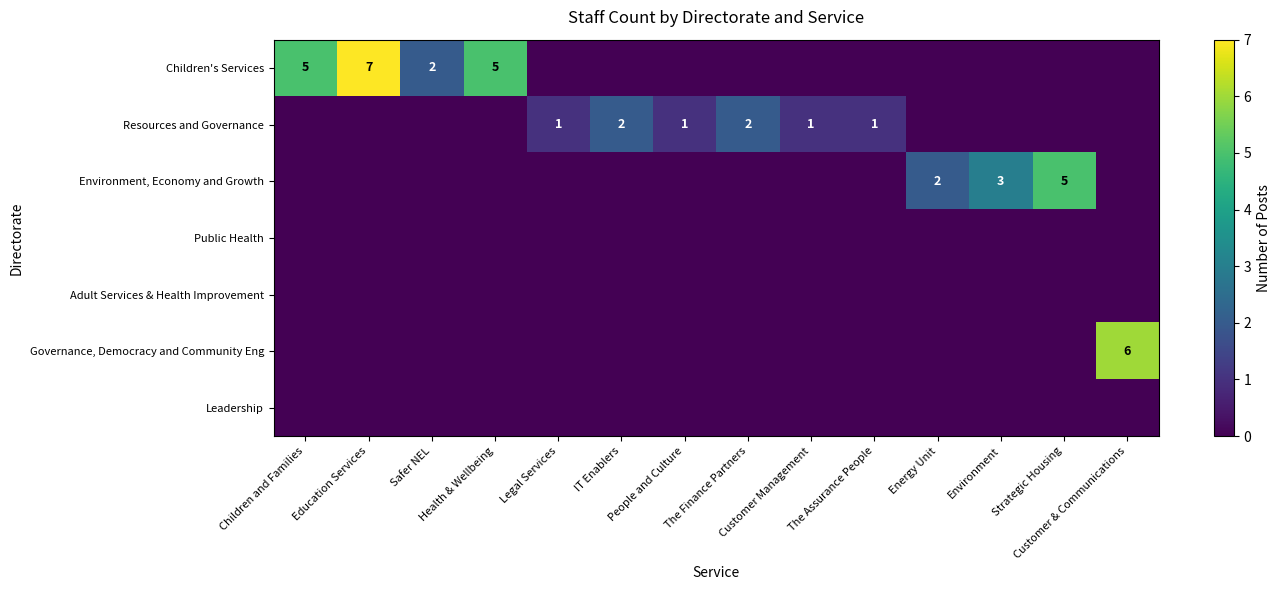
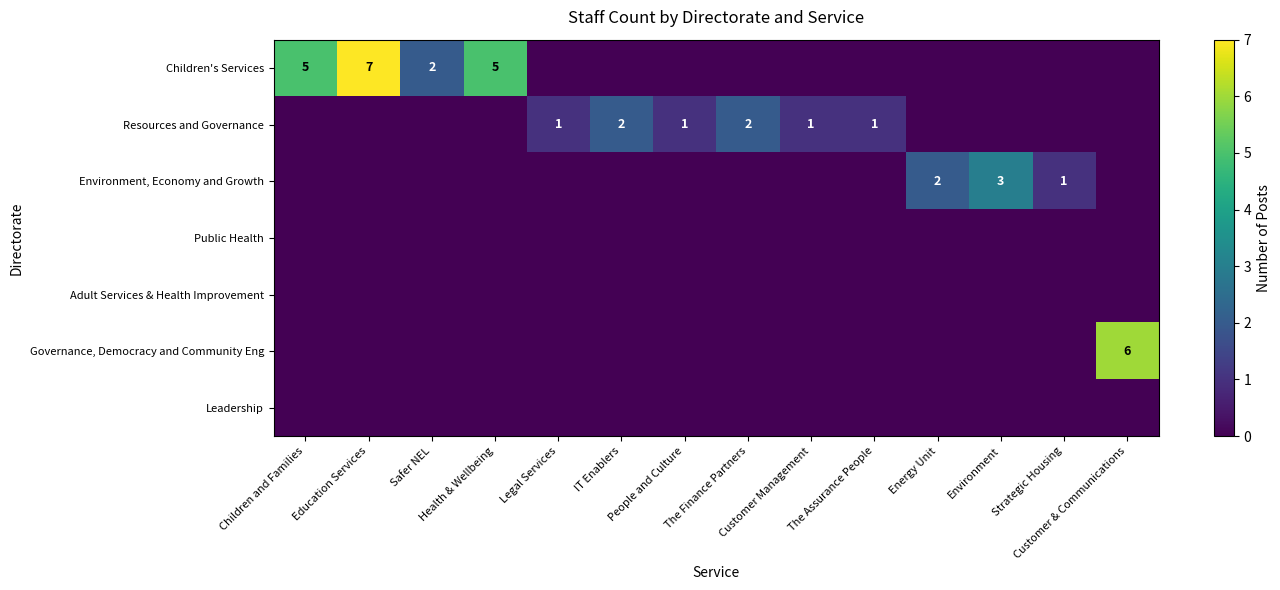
Environment, Economy and Growth, Strategic Housing: 5 -> 1
